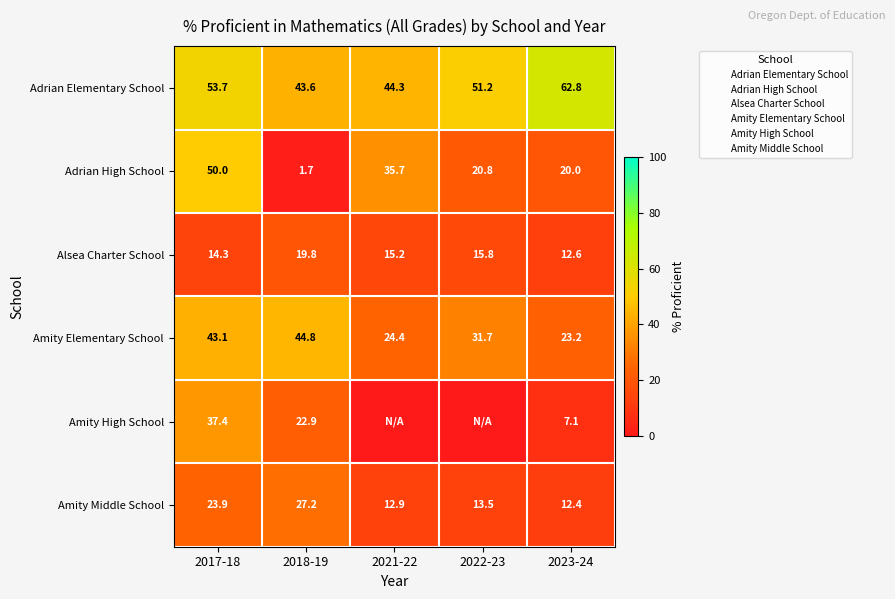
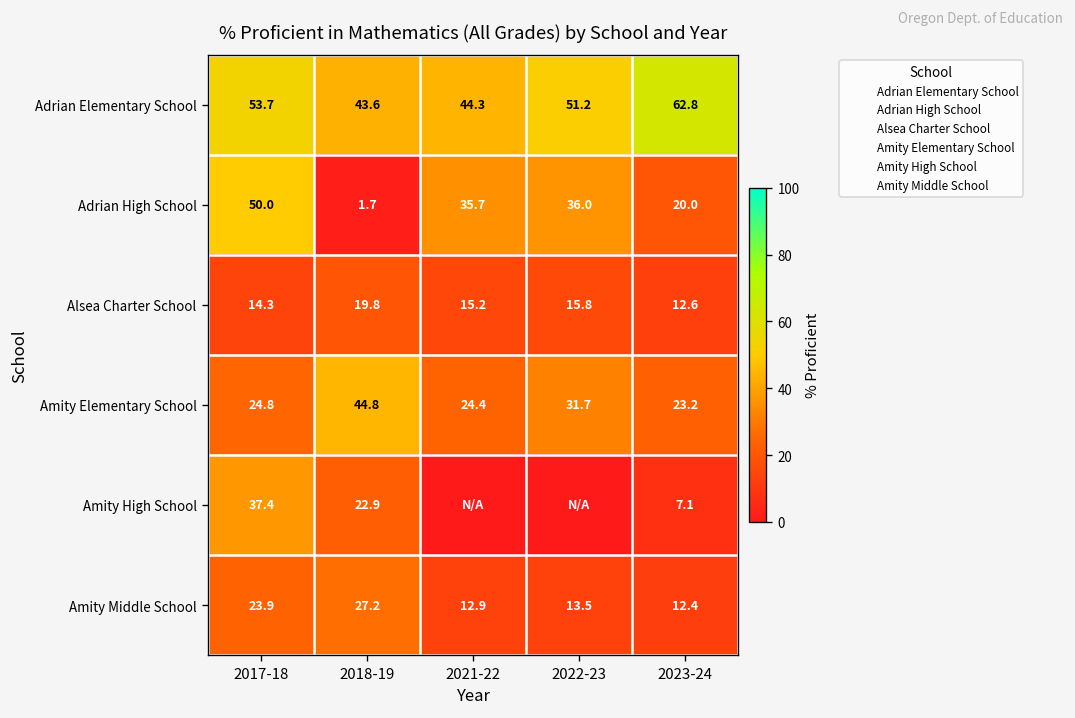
Adrian High School, 2022-23: 20.8 -> 36.0
Amity Elementary School, 2017-18: 43.1 -> 24.8
